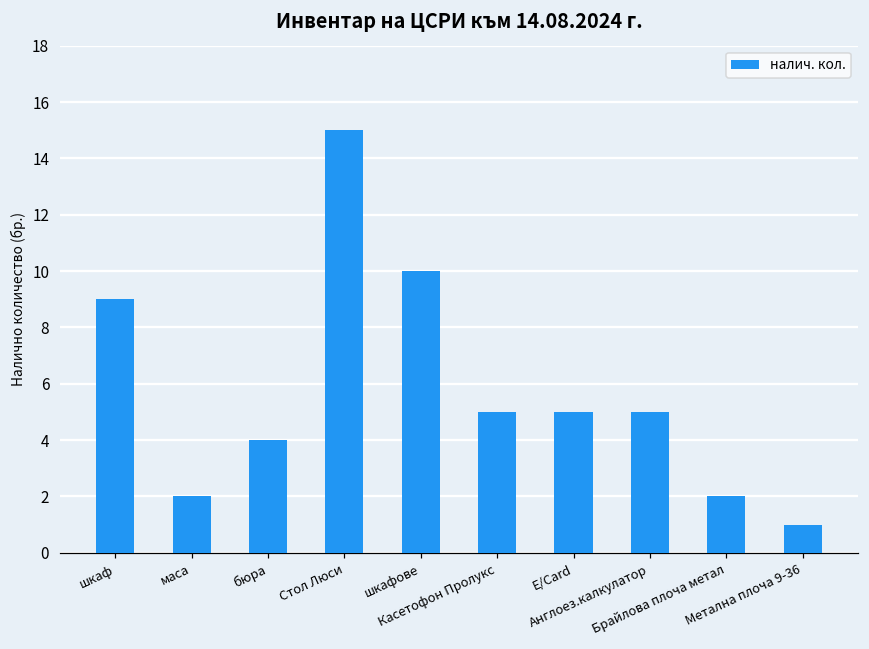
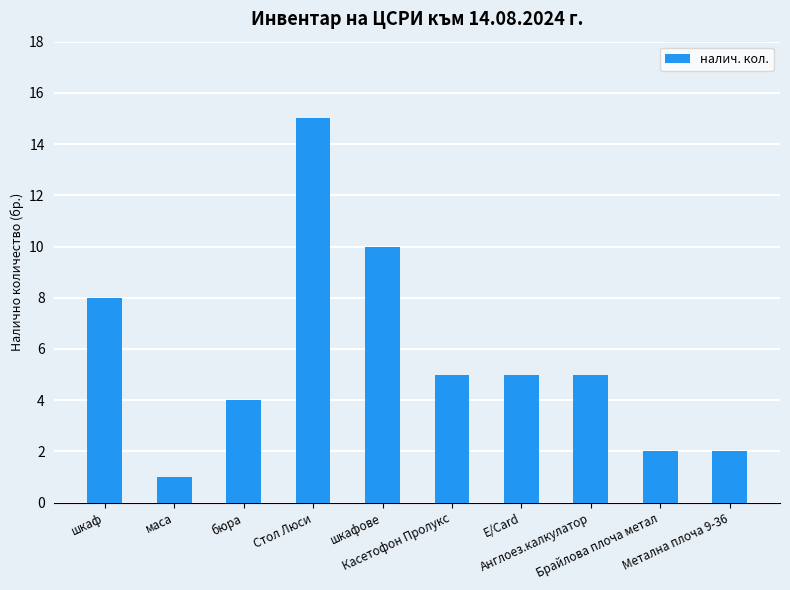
шкаф: 9 -> 8
маса: 2 -> 1
Метална плоча 9-36: 1 -> 2
